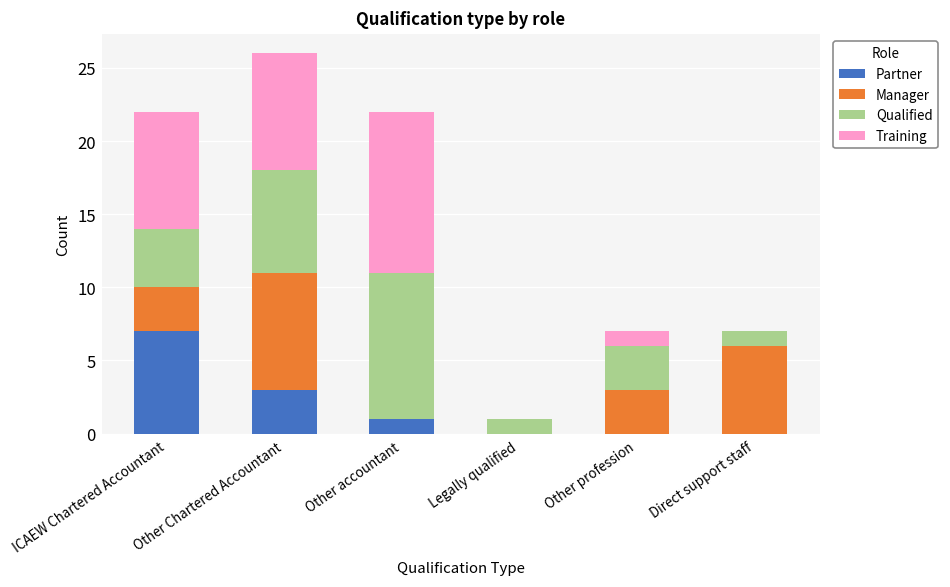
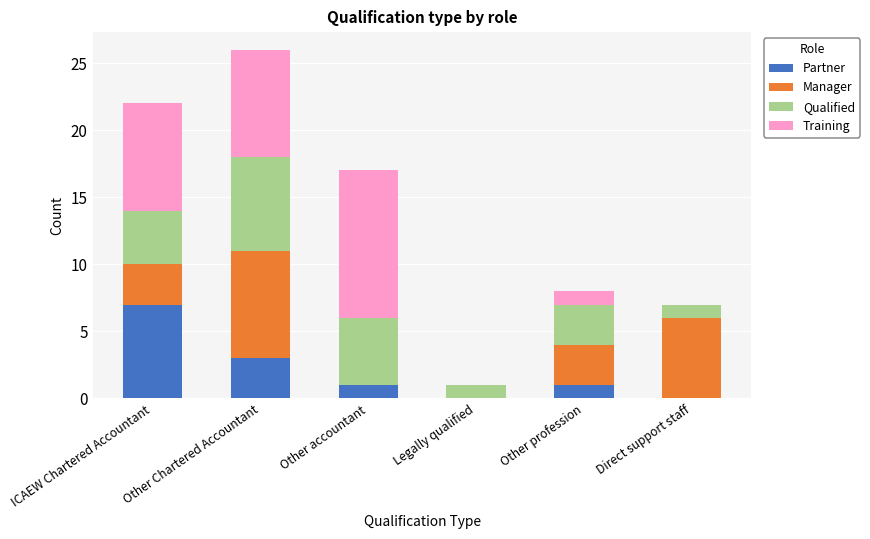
Qualified, Other accountant: 10 -> 5
Partner, Other profession: 0 -> 1
